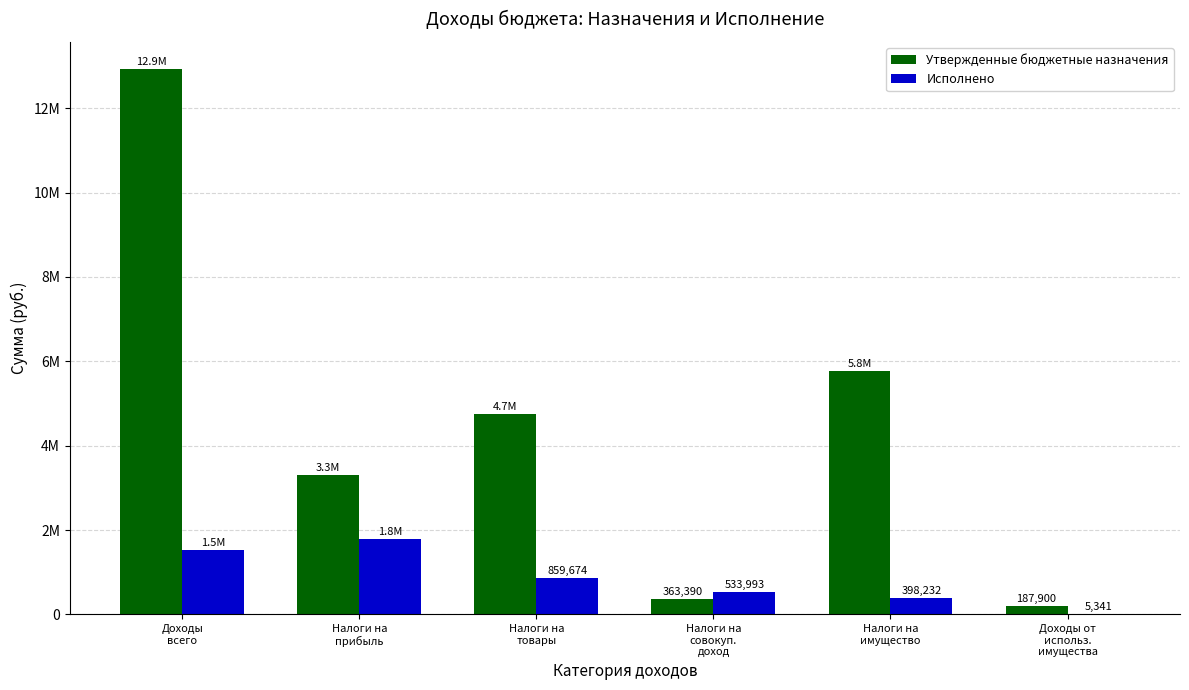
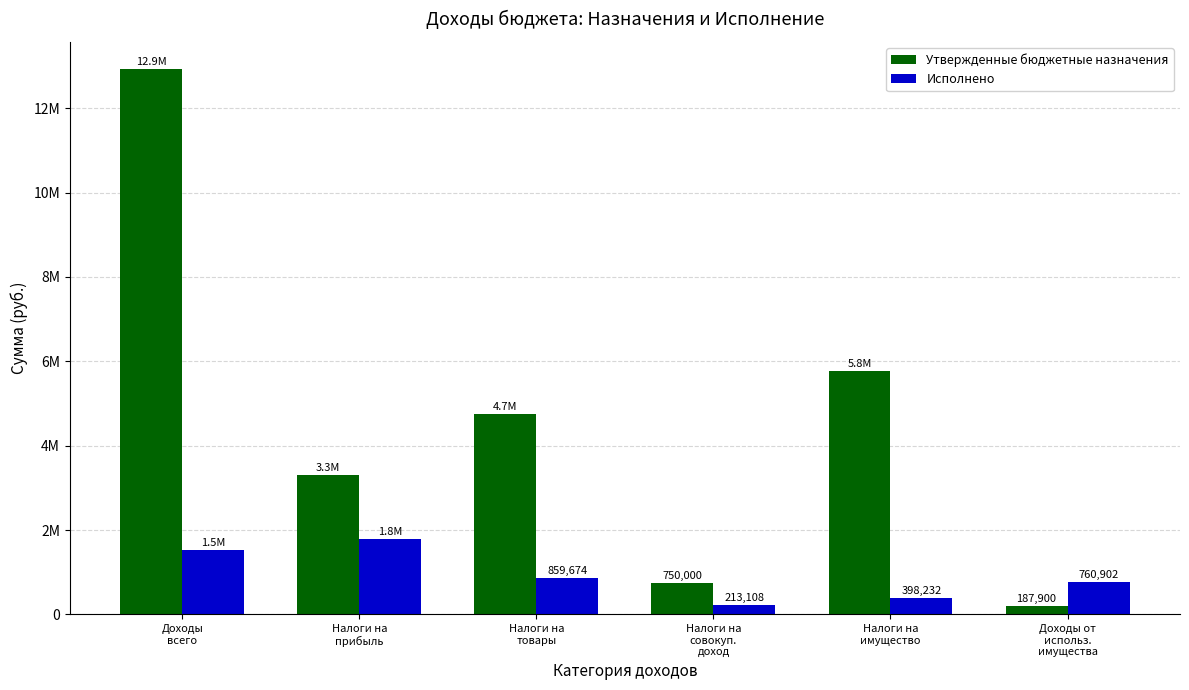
Утвержденные бюджетные назначения, Налоги на совокуп. доход: 363,390 -> 750,000
Исполнено, Налоги на совокуп. доход: 533,993 -> 213,108
Исполнено, Доходы от использ. имущества: 5,341 -> 760,902
